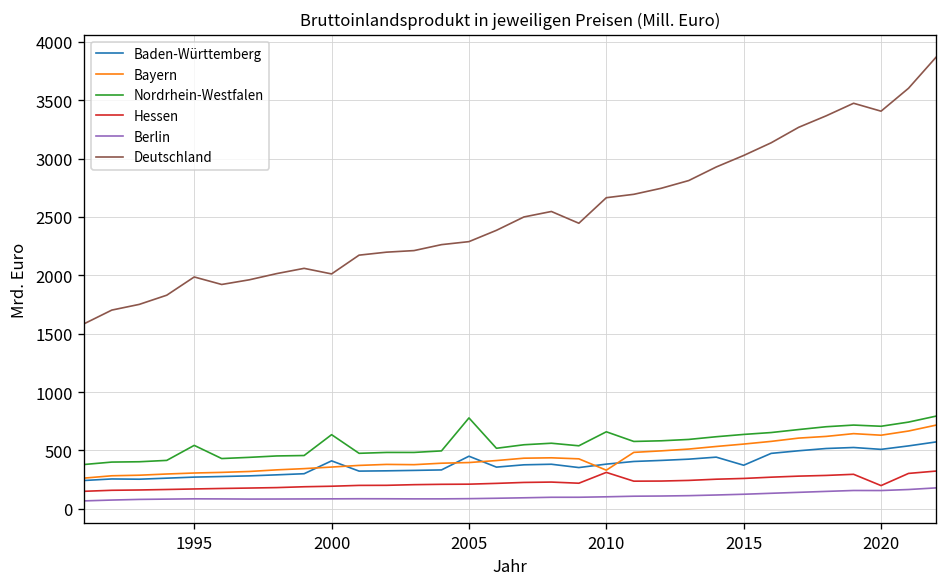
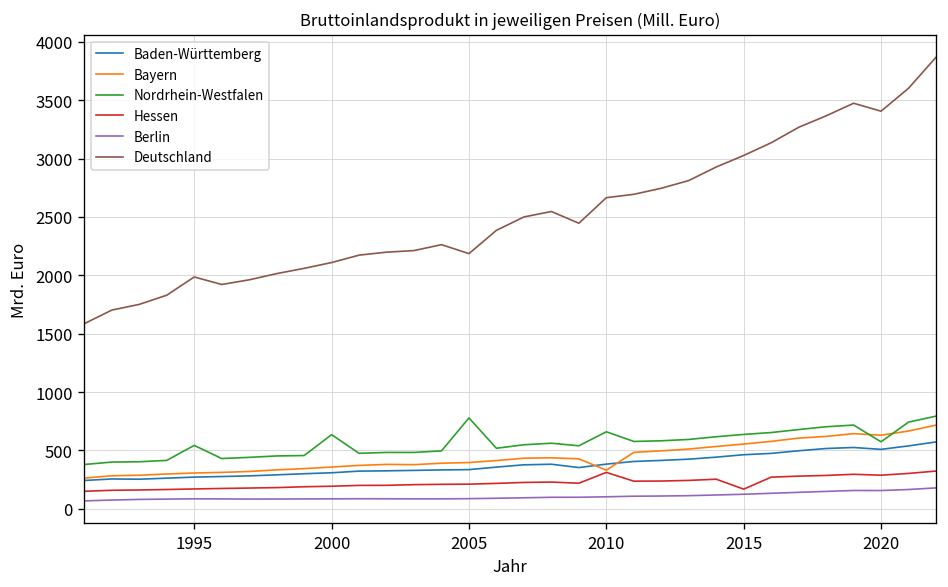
Baden-Württemberg, 2000: 400 -> 300
Deutschland, 2000: 2000 -> 2100
Baden-Württemberg, 2005: 500 -> 300
Deutschland, 2005: 2300 -> 2200
Baden-Württemberg, 2015: 400 -> 500
Hessen, 2015: 300 -> 200
Nordrhein-Westfalen, 2020: 700 -> 600
Hessen, 2020: 200 -> 300
